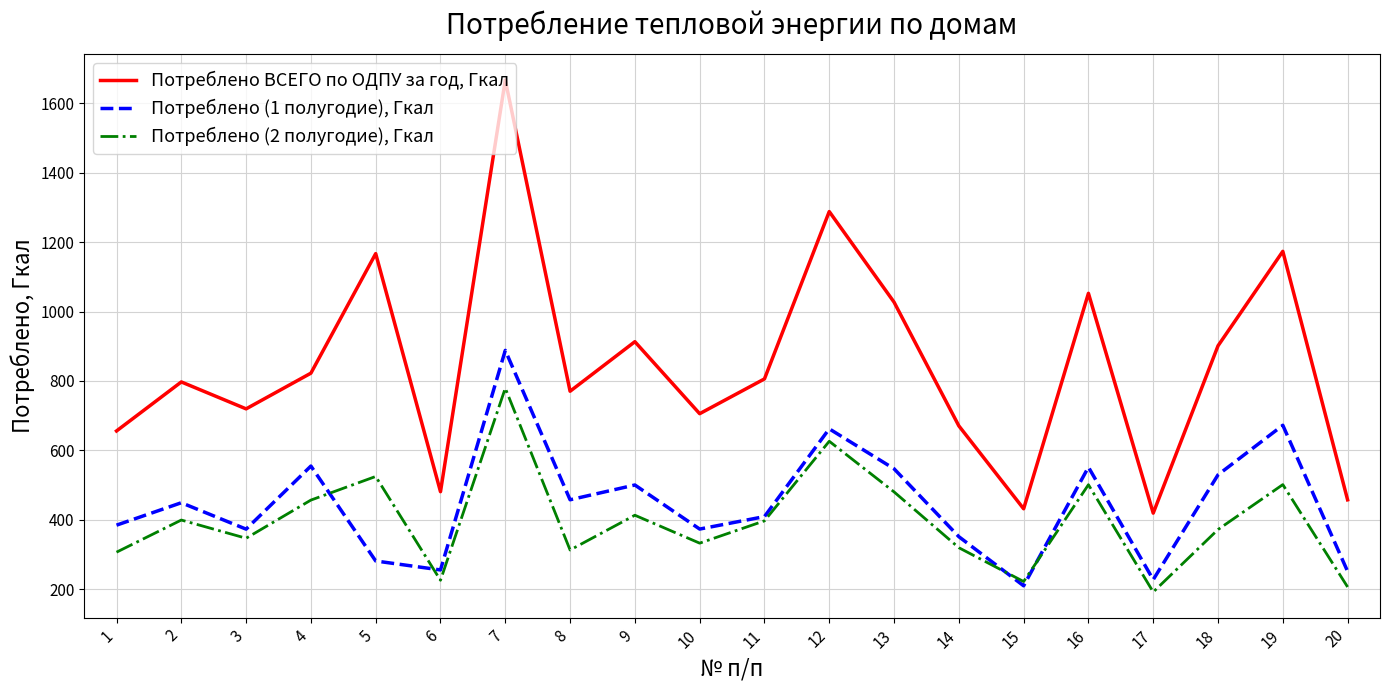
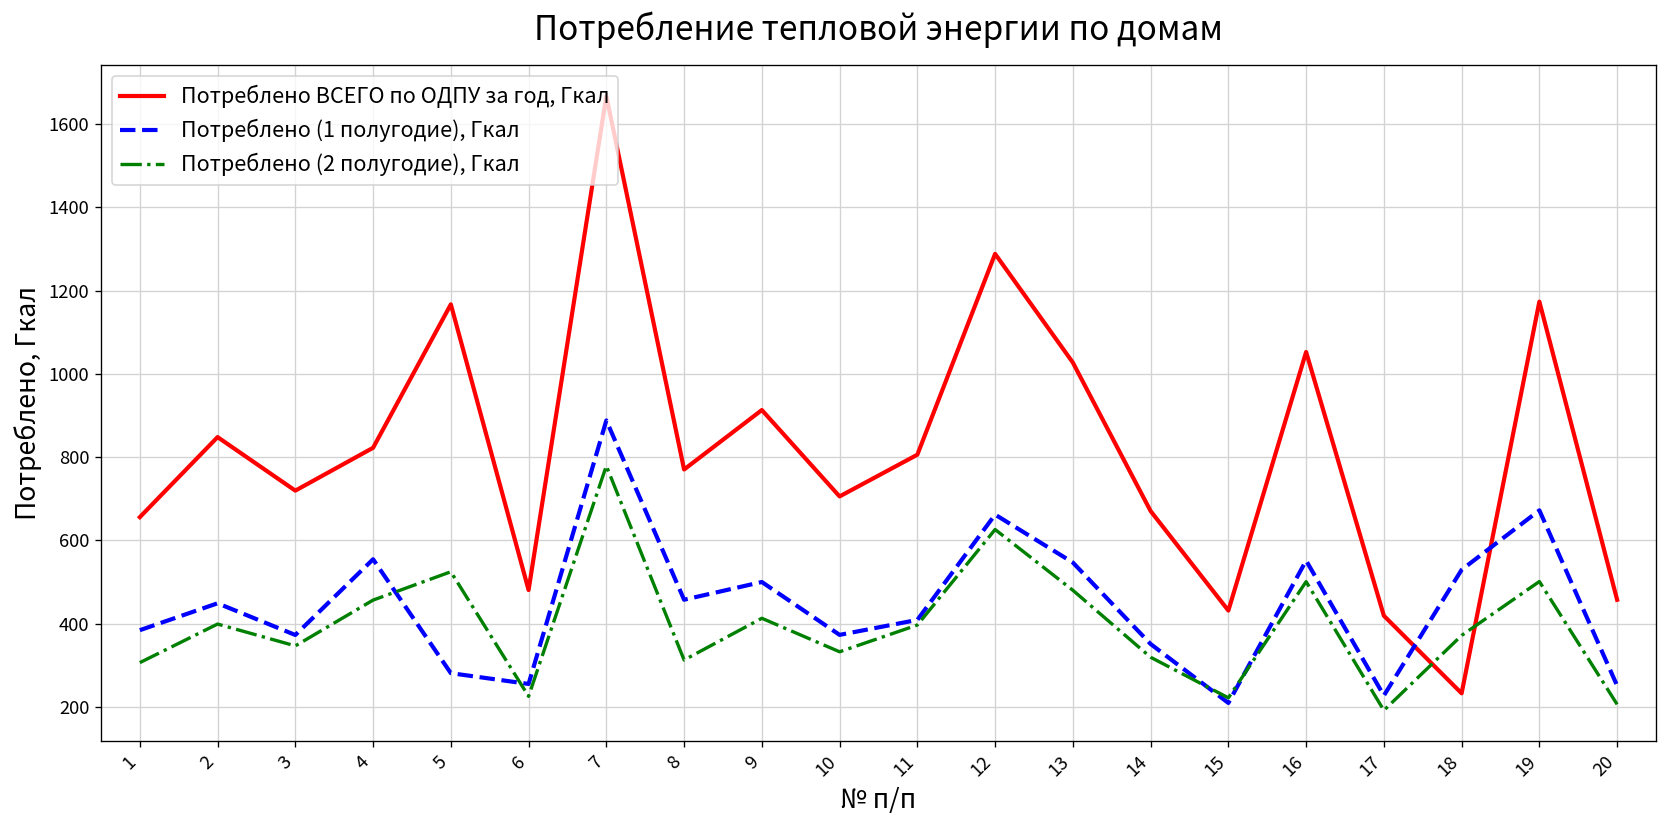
Потреблено ВСЕГО по ОДПУ за год, Гкал, 2: 800 -> 850
Потреблено ВСЕГО по ОДПУ за год, Гкал, 18: 900 -> 230
